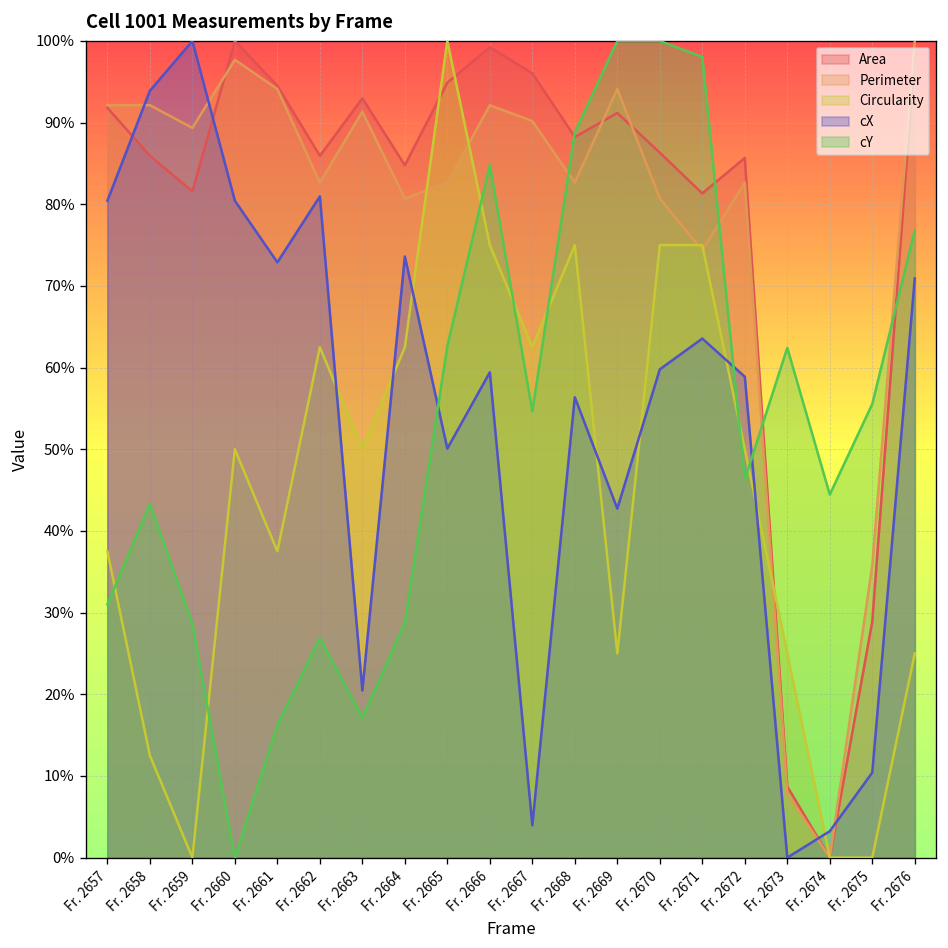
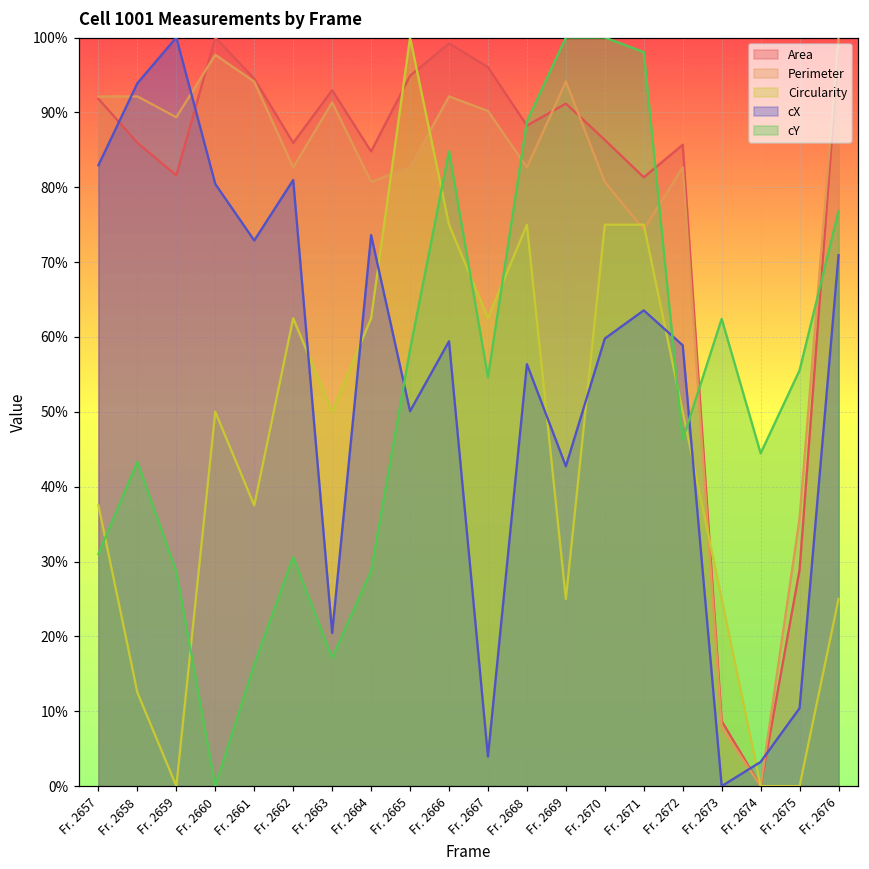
cX, Fr. 2657: 80% -> 83%
cY, Fr. 2662: 27% -> 31%
cY, Fr. 2665: 63% -> 58%
